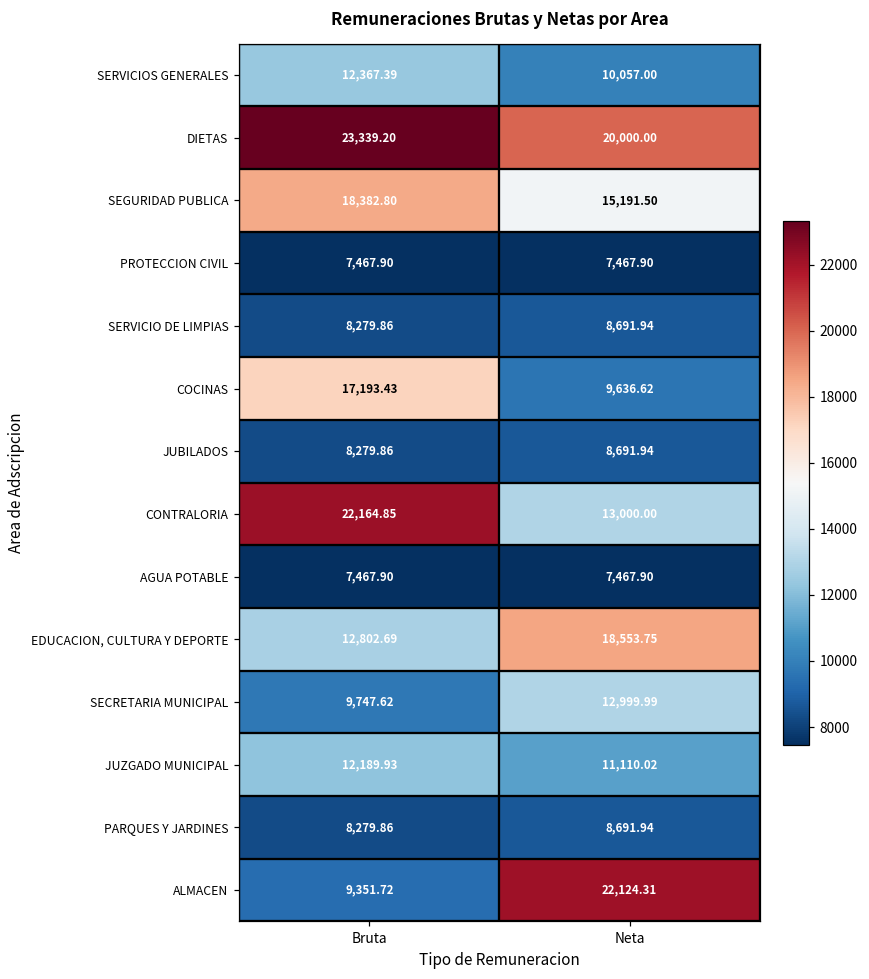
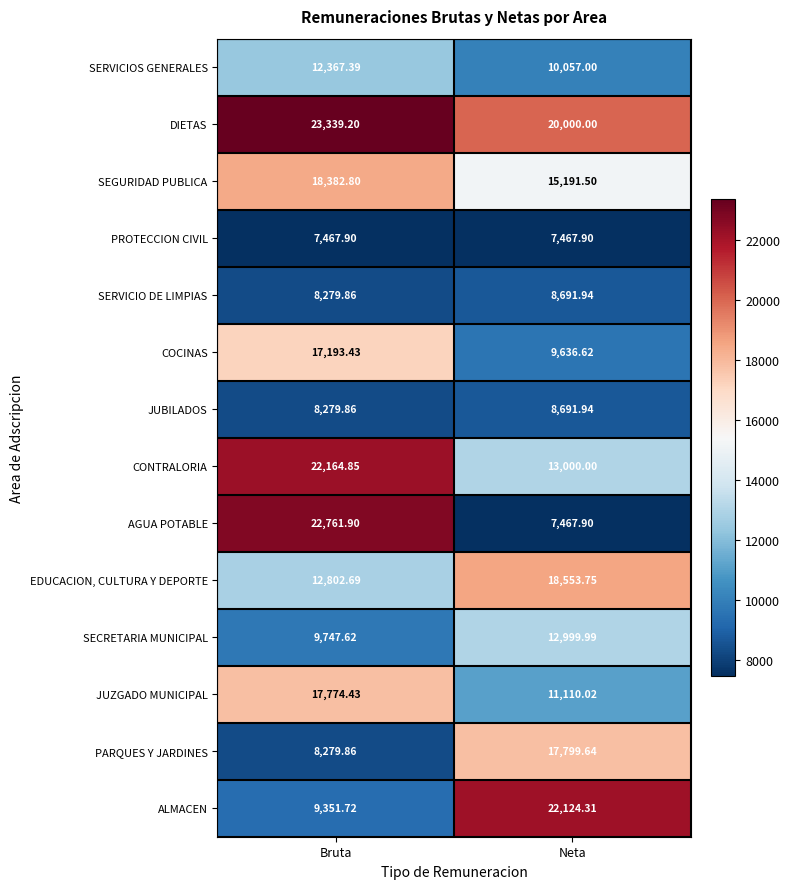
AGUA POTABLE, Bruta: 7,467.90 -> 22,761.90
JUZGADO MUNICIPAL, Bruta: 12,189.93 -> 17,774.43
PARQUES Y JARDINES, Neta: 8,691.94 -> 17,799.64
